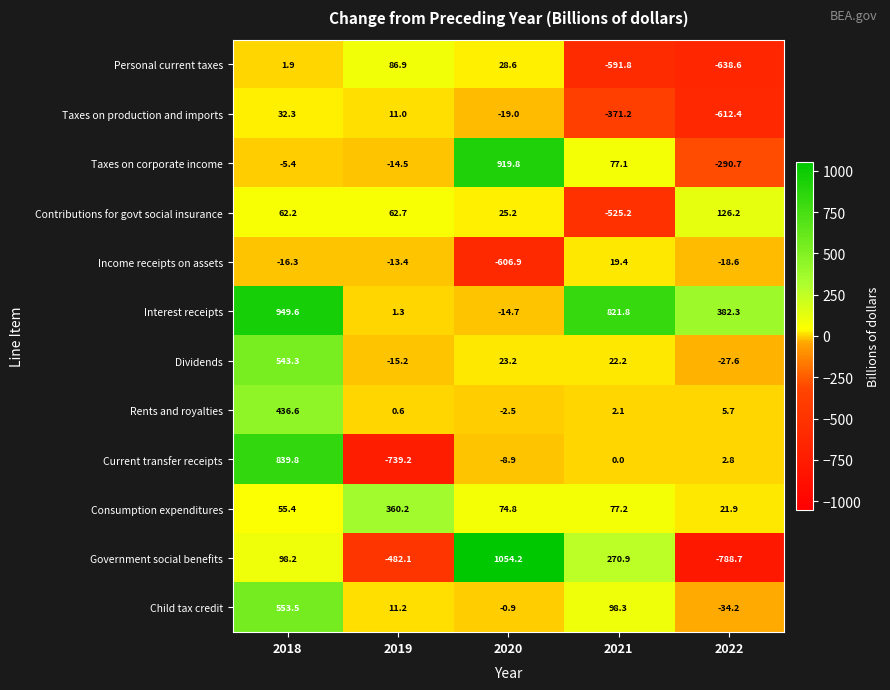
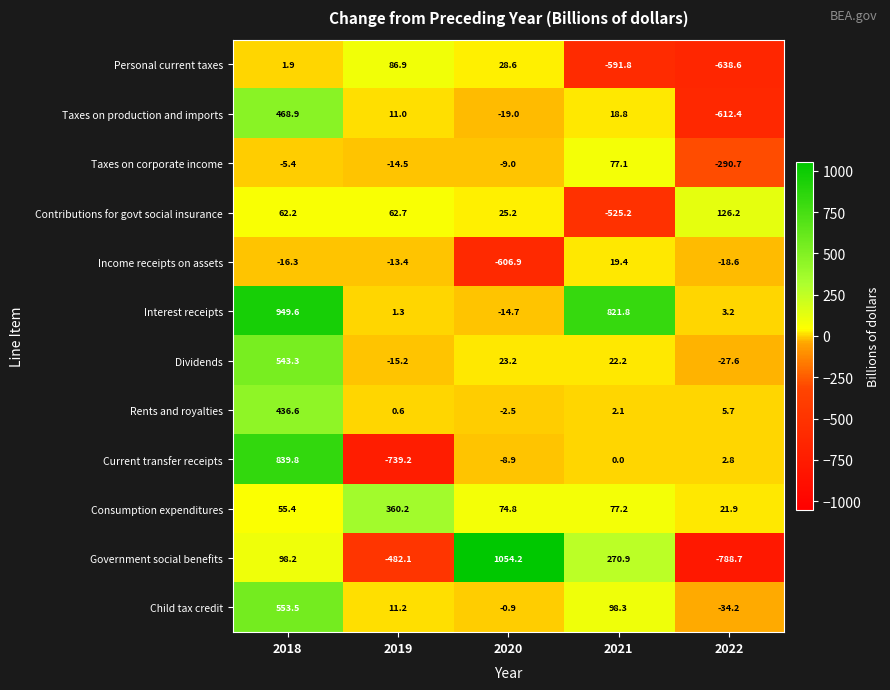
Taxes on production and imports, 2018: 32.3 -> 468.9
Taxes on production and imports, 2021: -371.2 -> 18.8
Taxes on corporate income, 2020: 919.8 -> -9.0
Interest receipts, 2022: 382.3 -> 3.2
